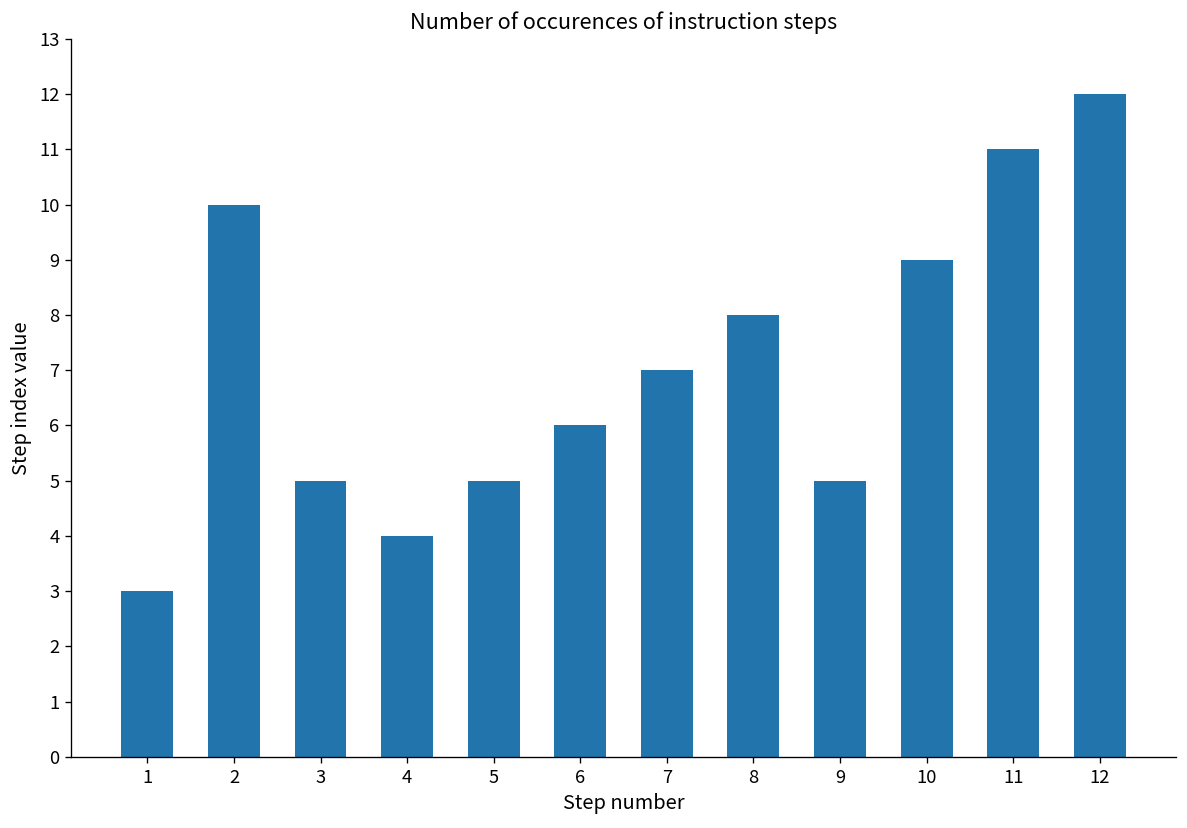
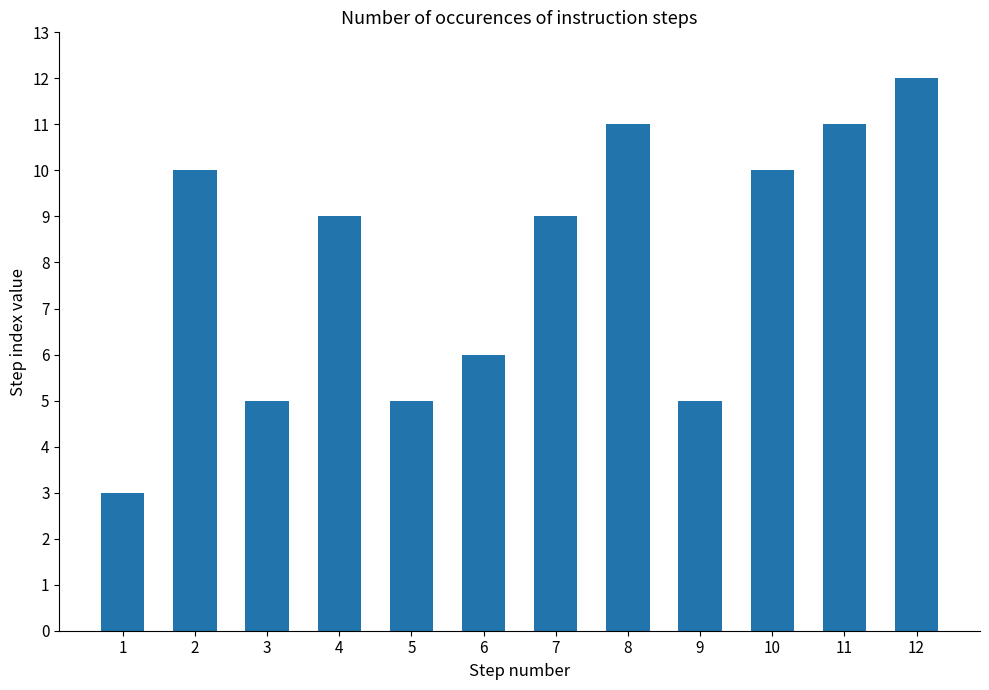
4: 4 -> 9
7: 7 -> 9
8: 8 -> 11
10: 9 -> 10
